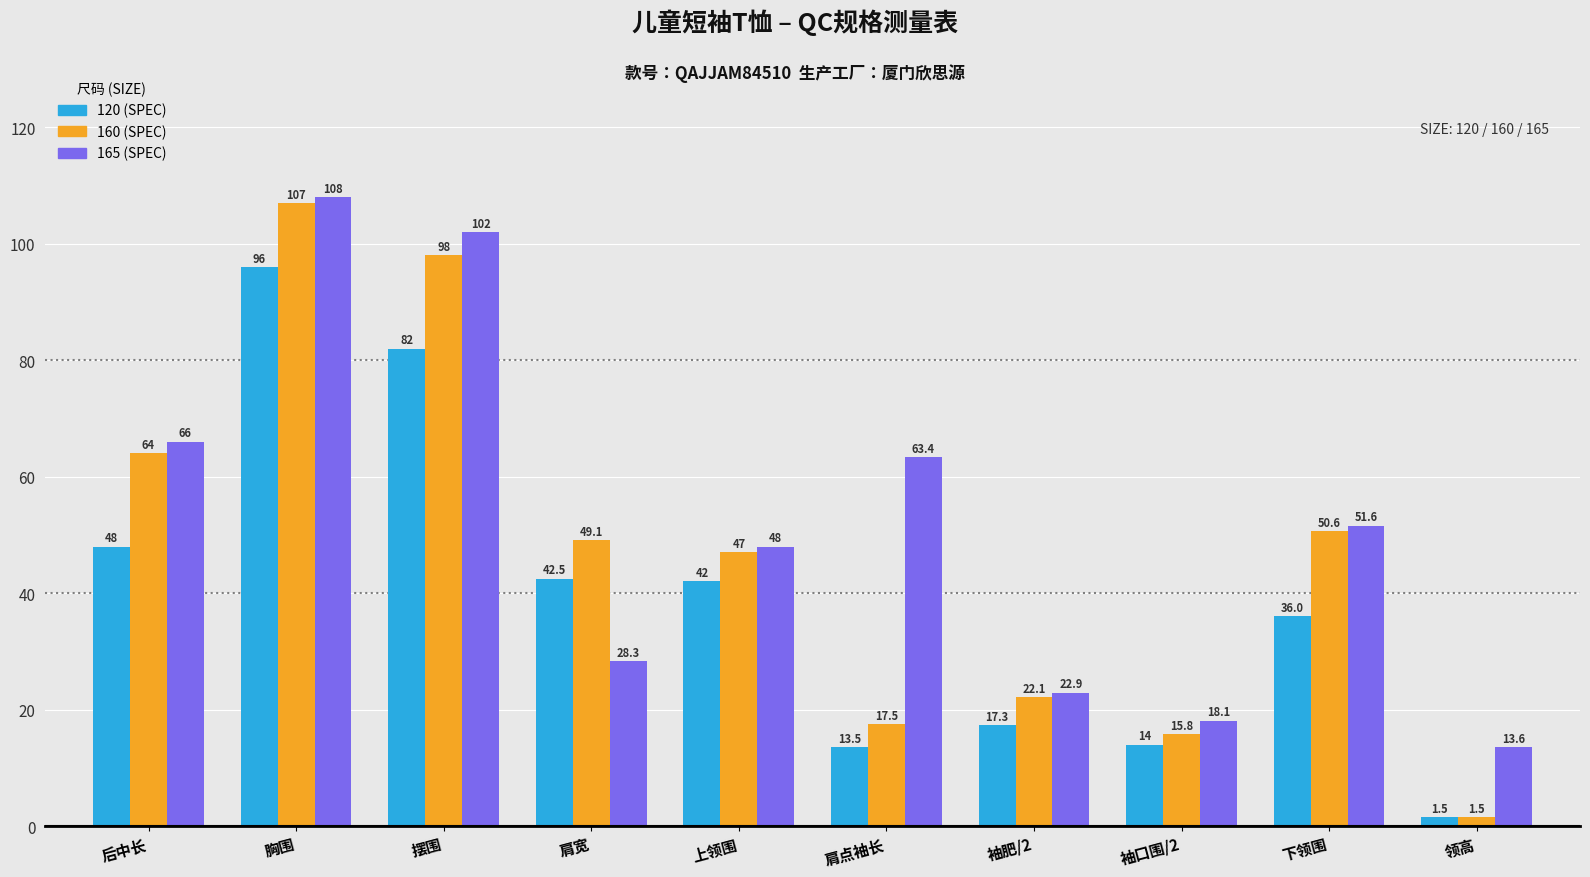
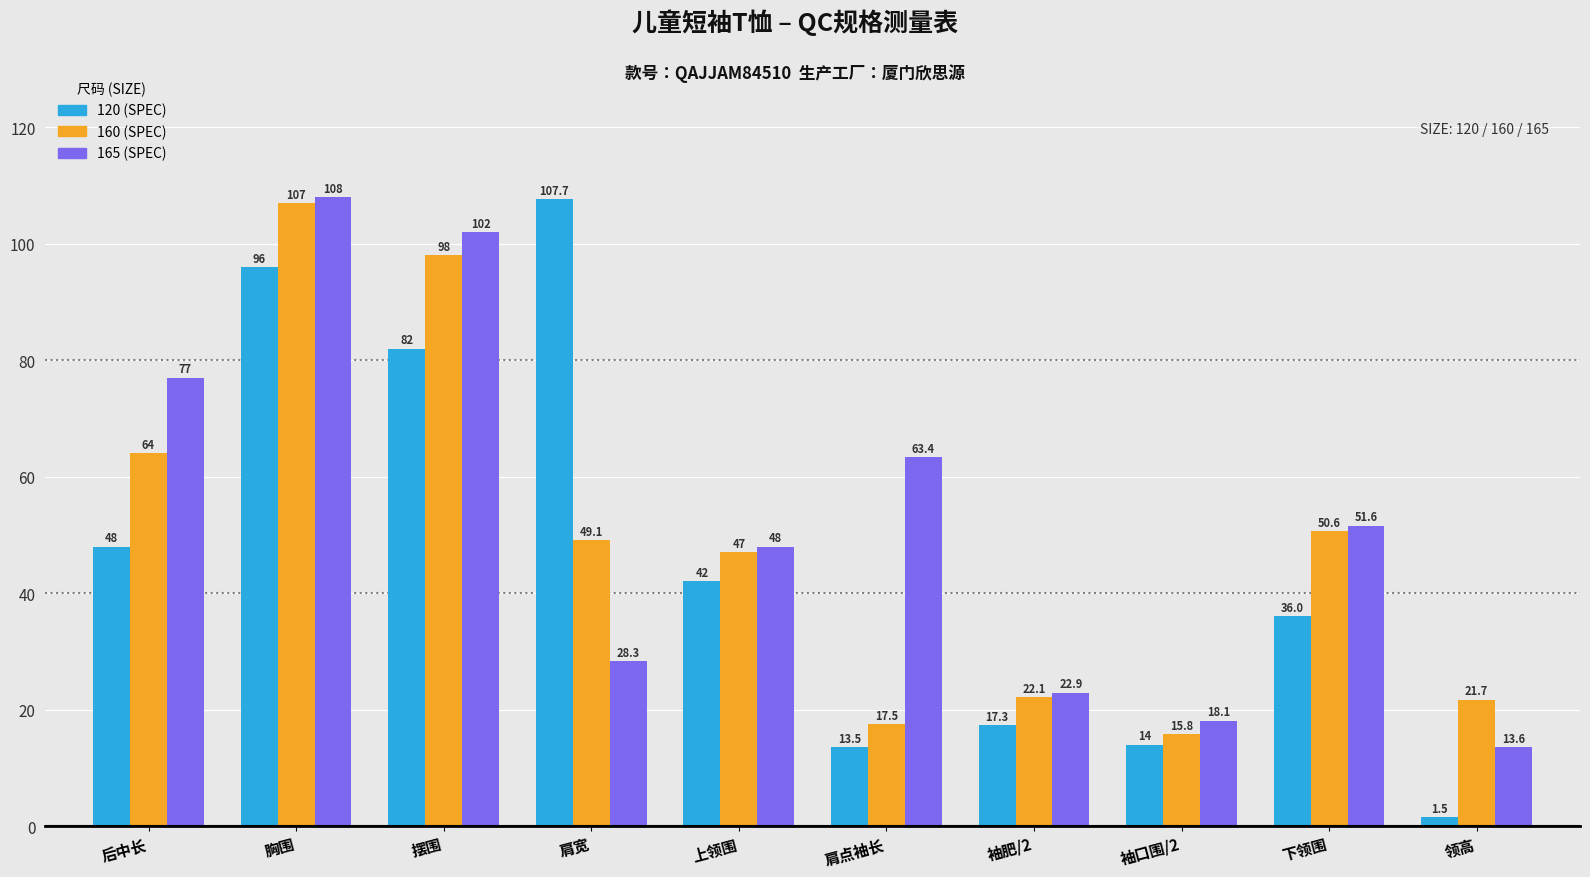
165 (SPEC), 后中长: 66 -> 77
120 (SPEC), 肩宽: 42.5 -> 107.7
160 (SPEC), 领高: 1.5 -> 21.7
